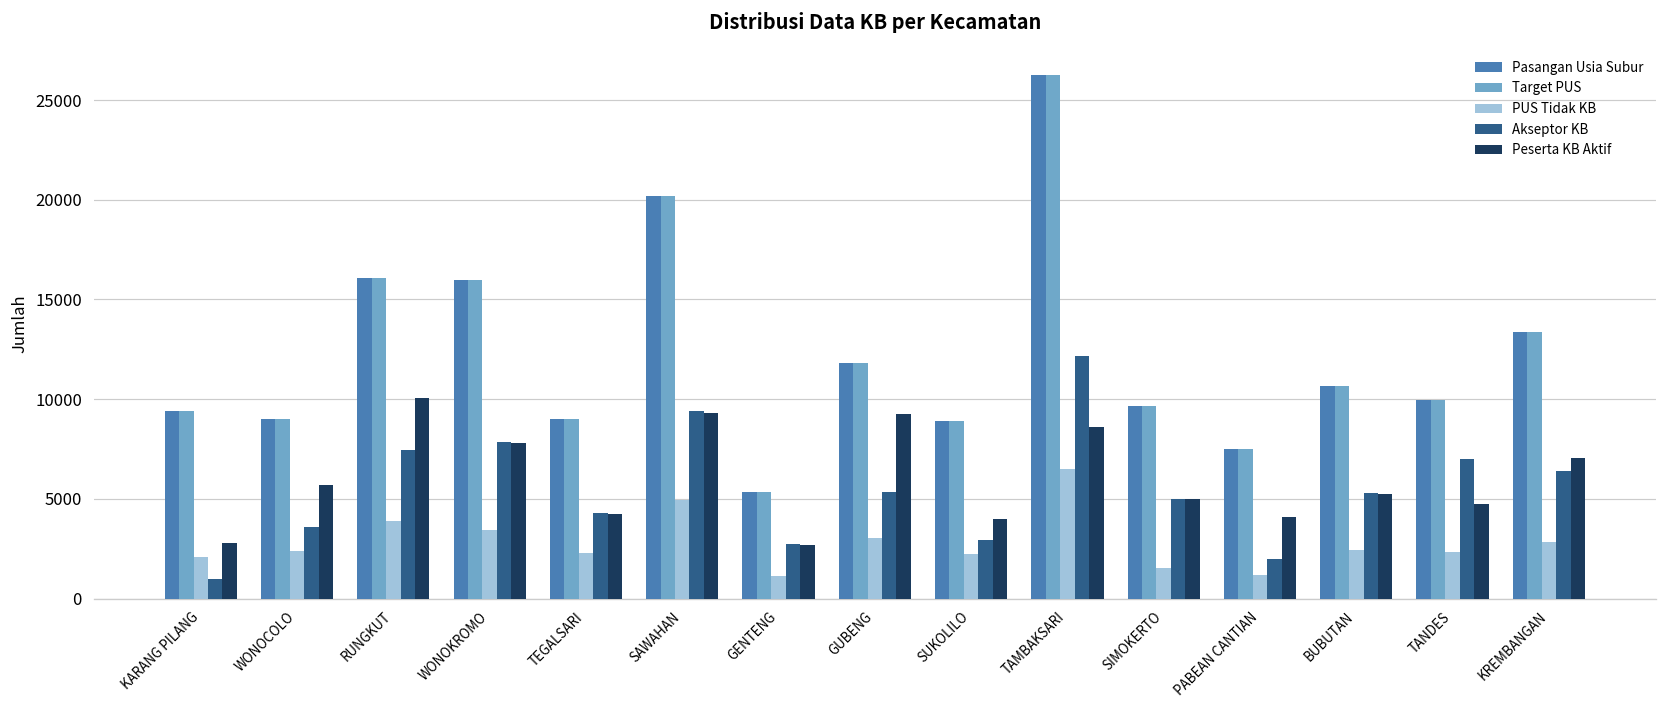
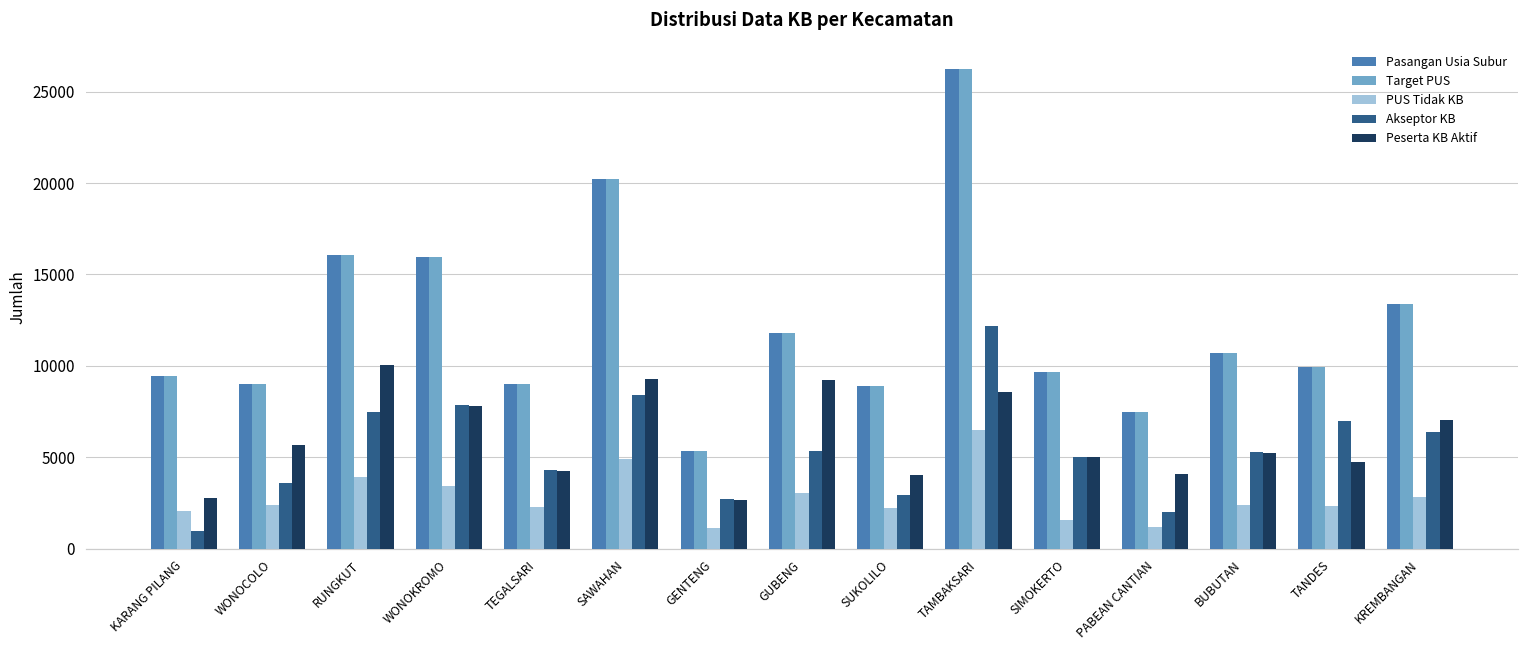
Akseptor KB, SAWAHAN: 9400 -> 8400
